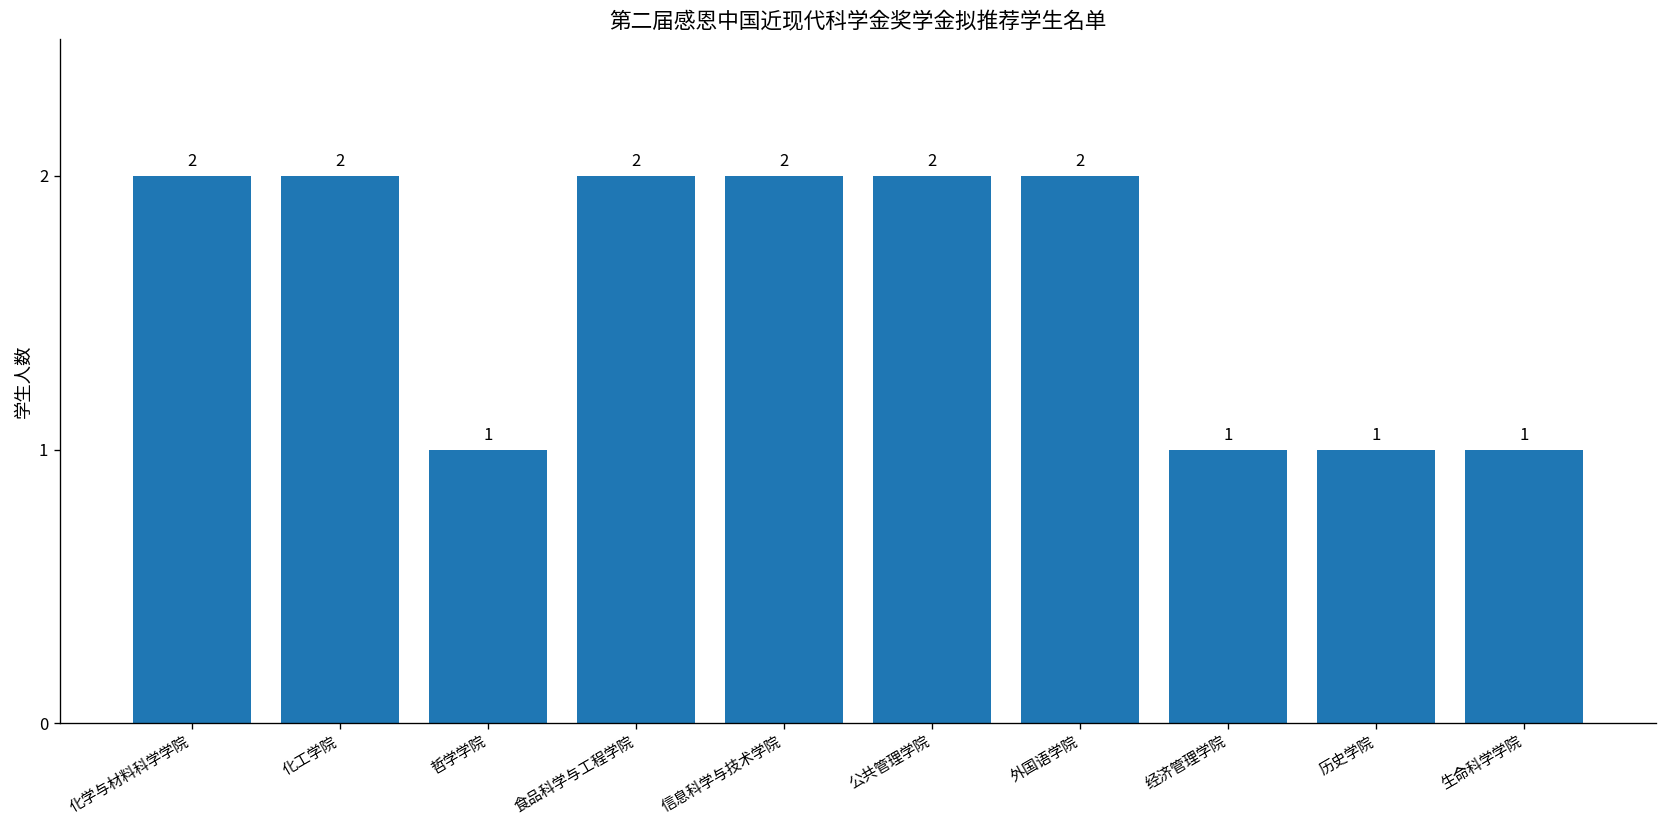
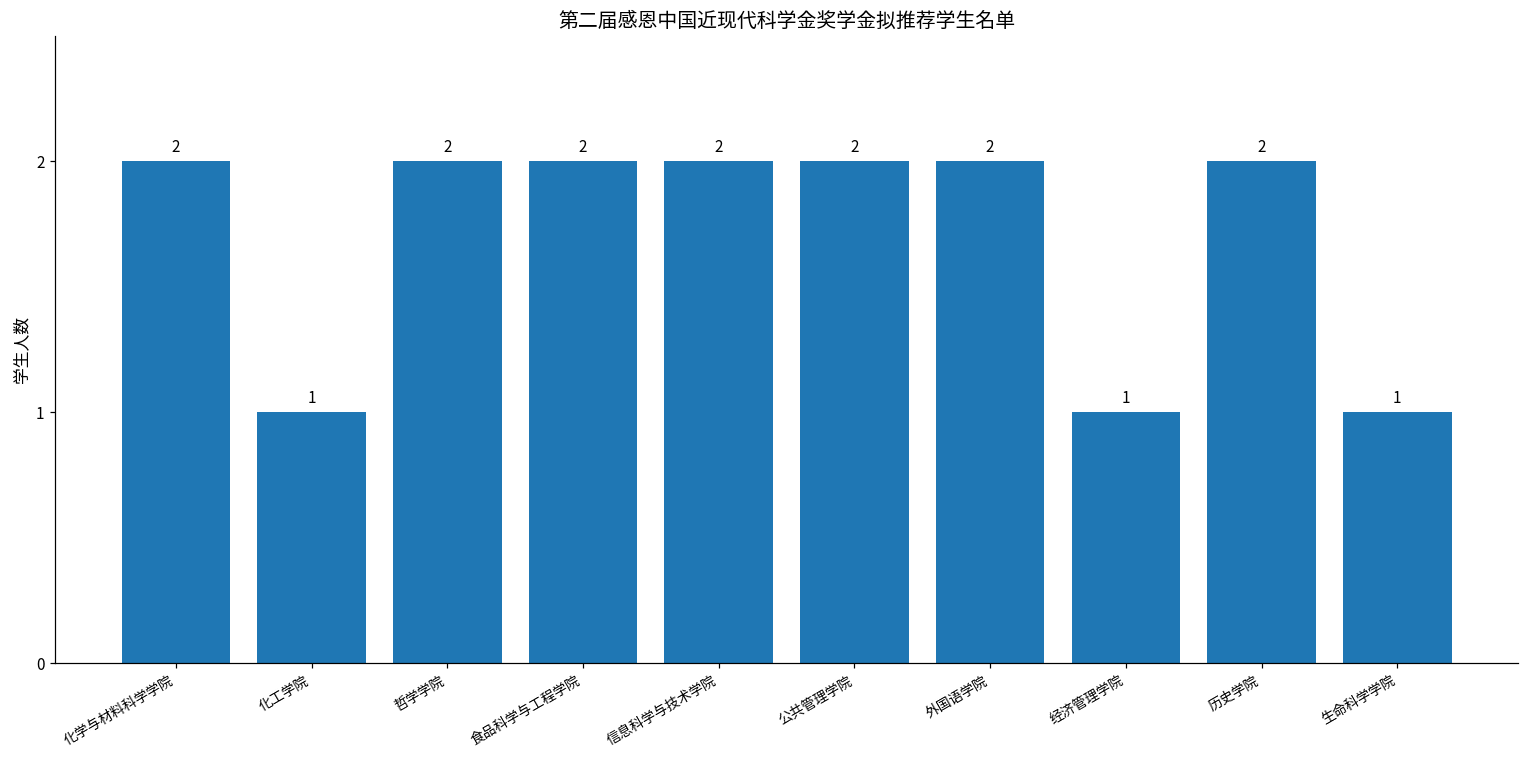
化工学院: 2 -> 1
哲学学院: 1 -> 2
历史学院: 1 -> 2
